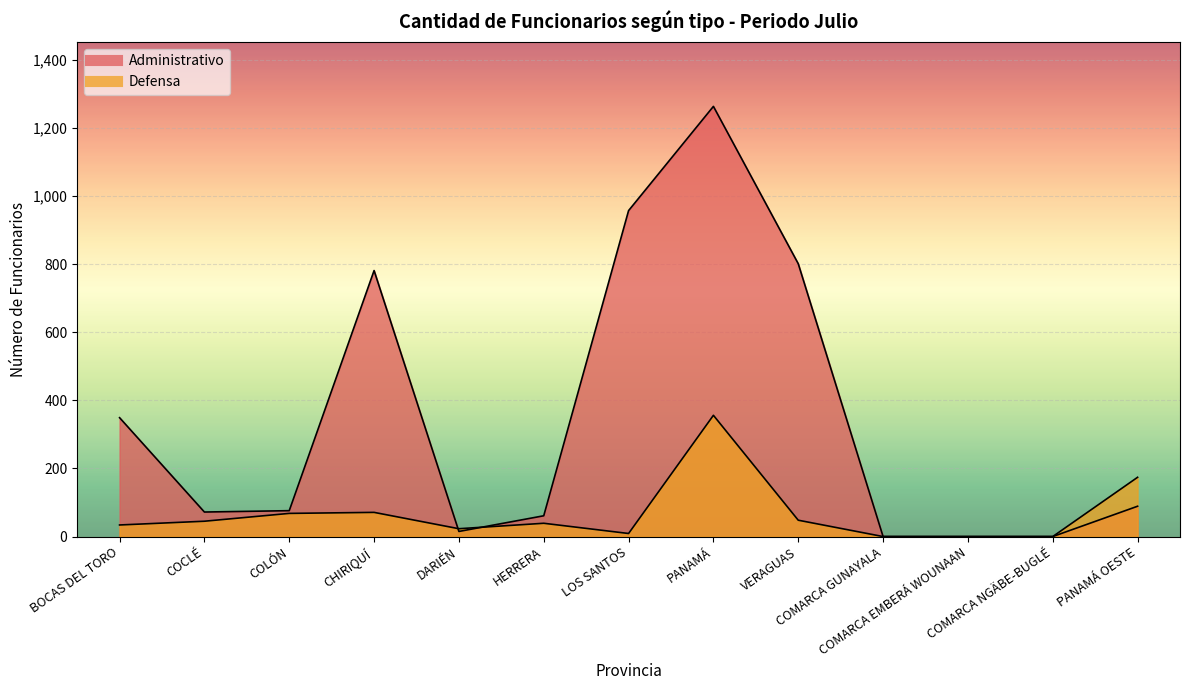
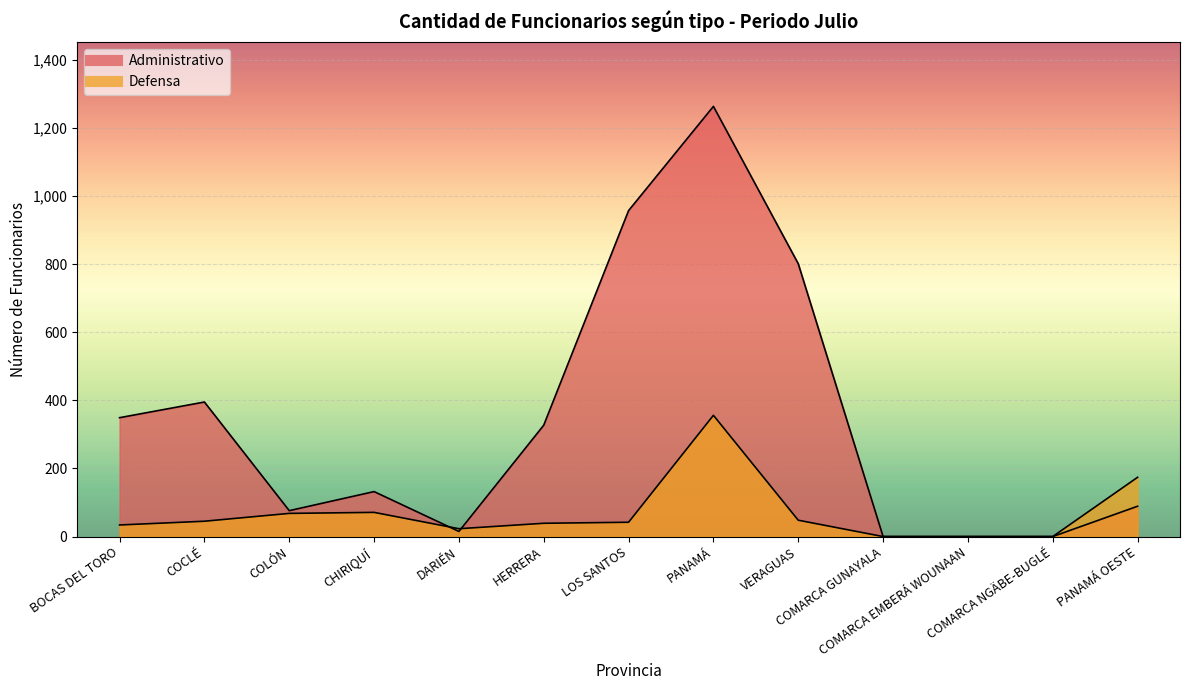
Administrativo, COCLÉ: 70 -> 400
Administrativo, CHIRIQUÍ: 780 -> 130
Administrativo, HERRERA: 60 -> 330
Defensa, LOS SANTOS: 10 -> 40
